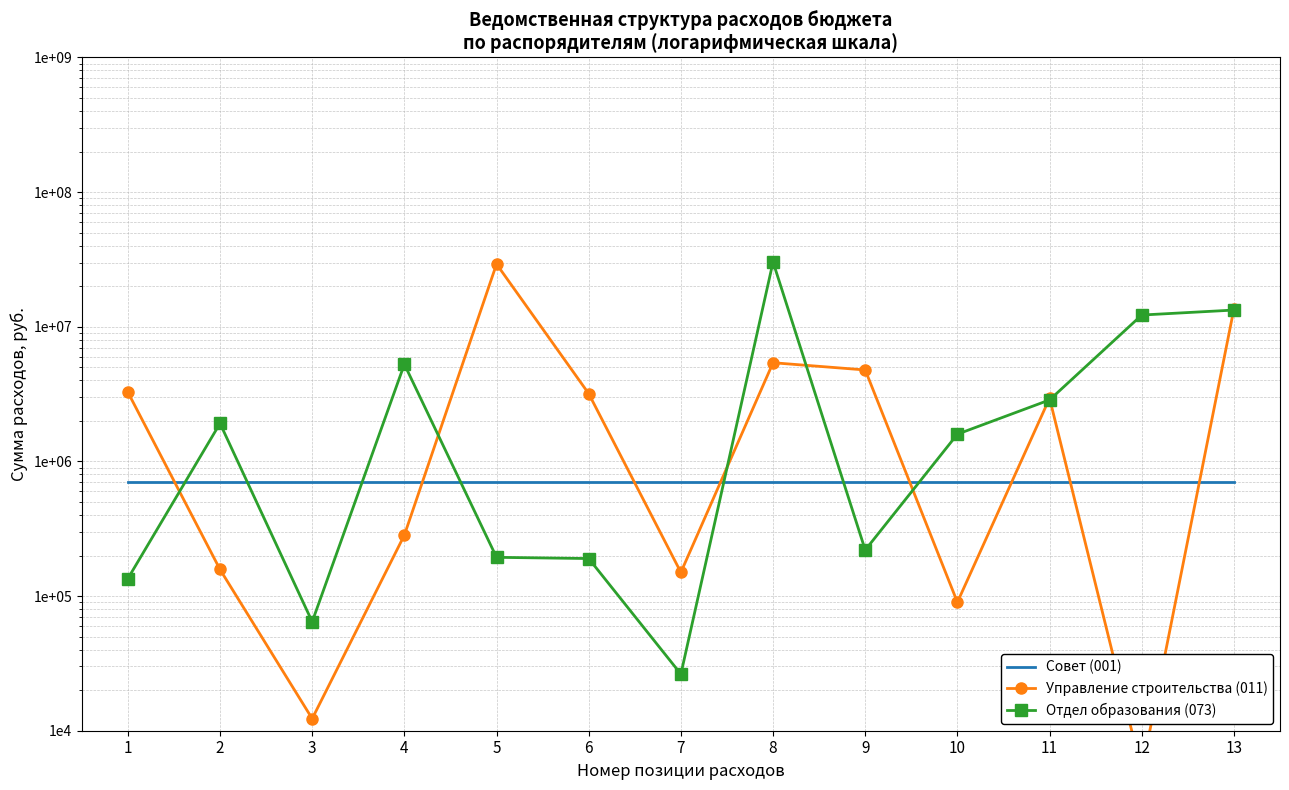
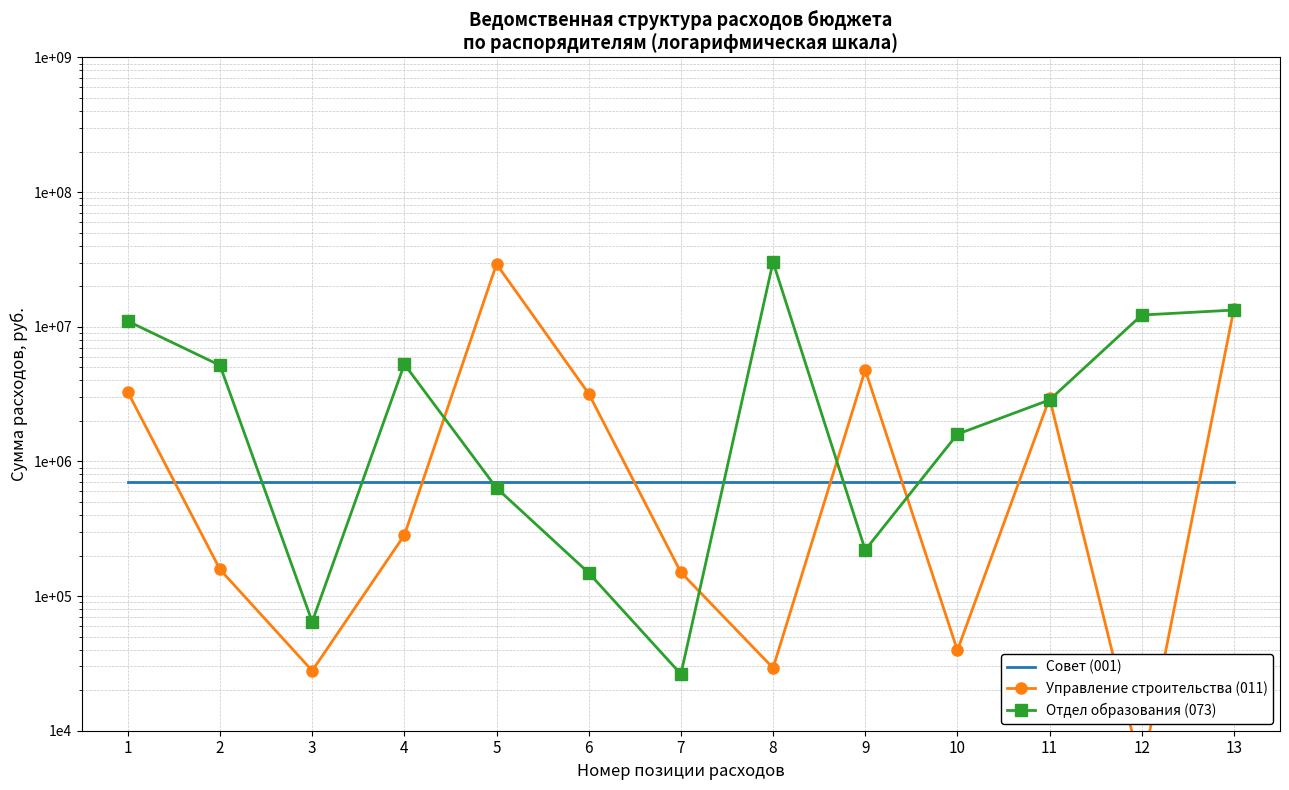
Отдел образования (073), 1: 130000 -> 11000000
Отдел образования (073), 2: 1900000 -> 5200000
Управление строительства (011), 3: 12000 -> 28000
Отдел образования (073), 5: 190000 -> 600000
Отдел образования (073), 6: 190000 -> 150000
Управление строительства (011), 8: 5400000 -> 29000
Управление строительства (011), 10: 90000 -> 40000
